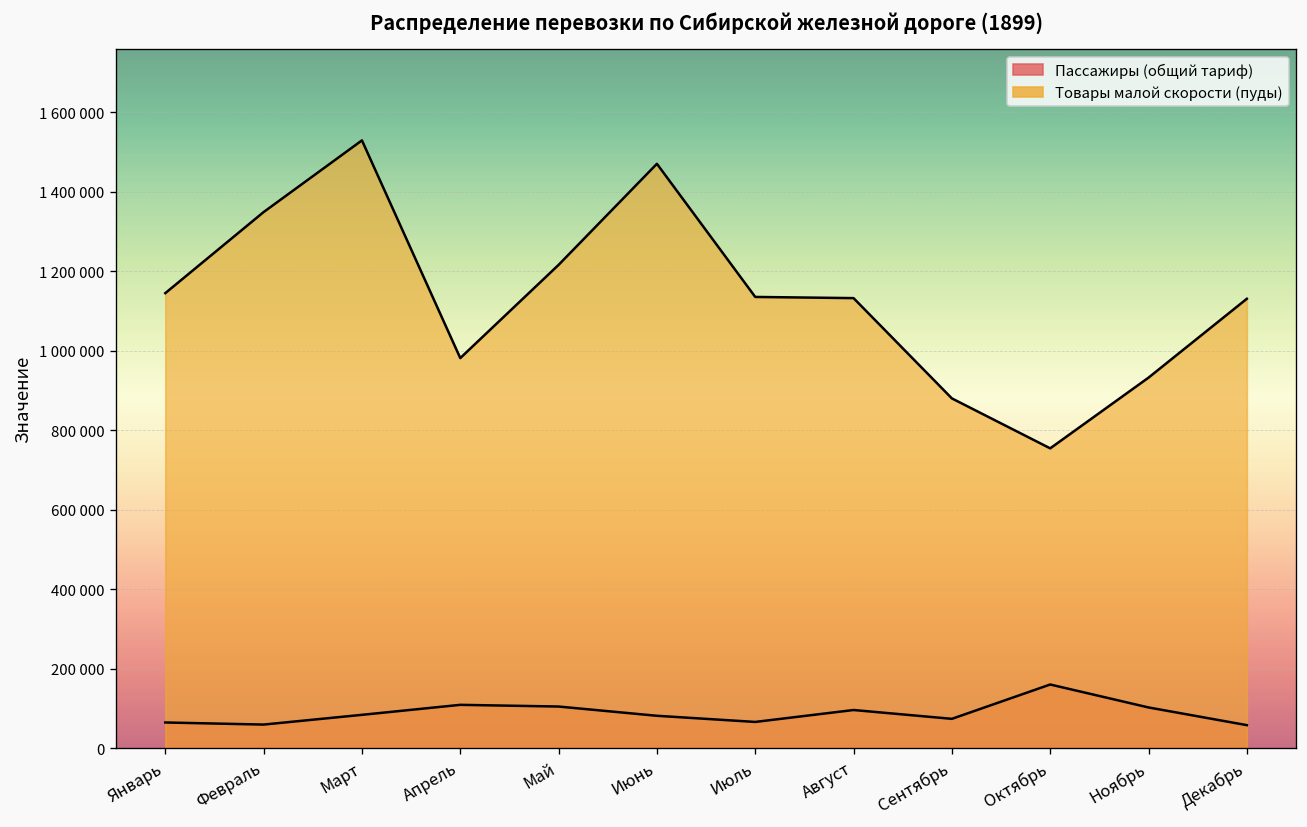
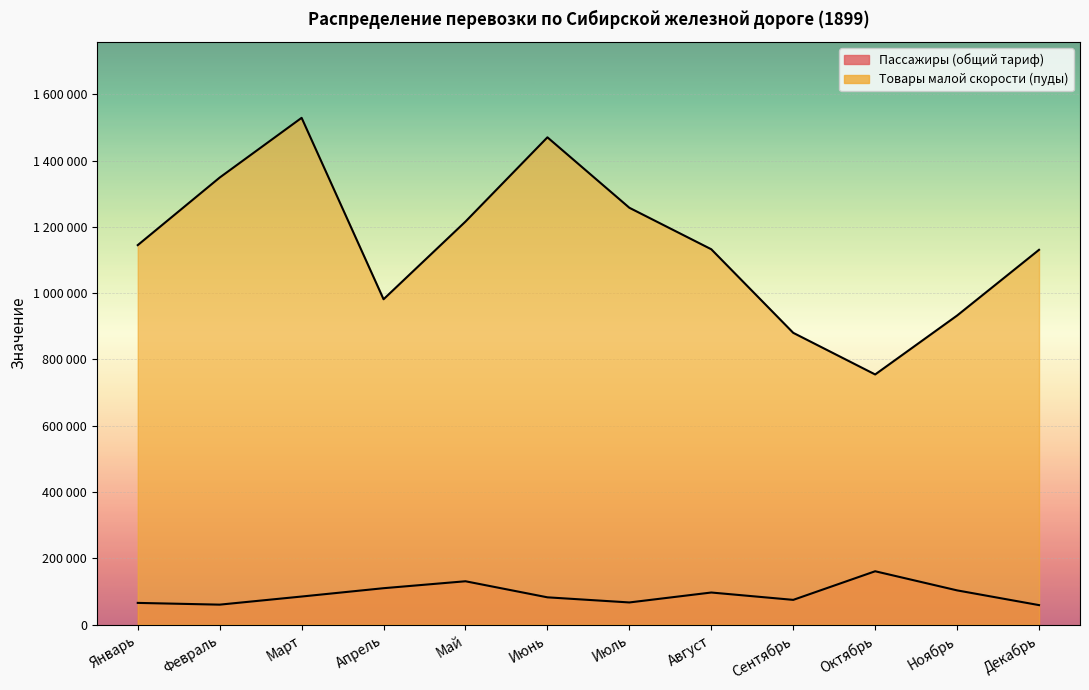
Пассажиры (общий тариф), Май: 110000 -> 130000
Товары малой скорости (пуды), Июль: 1140000 -> 1260000
